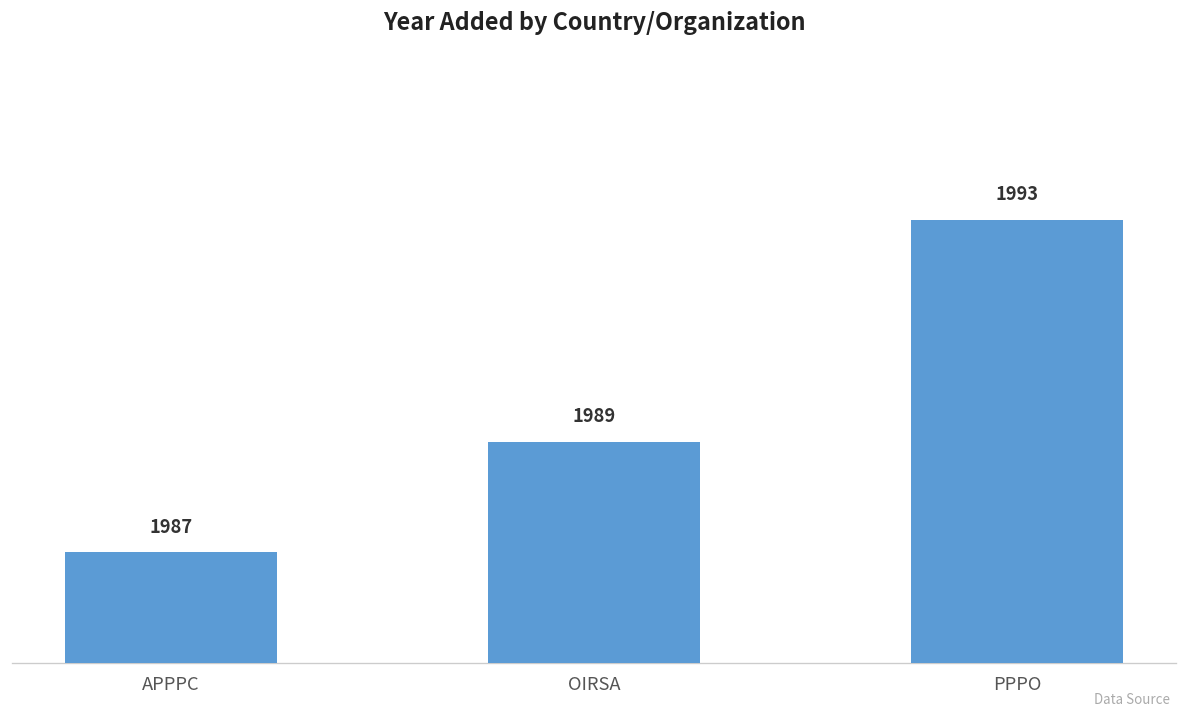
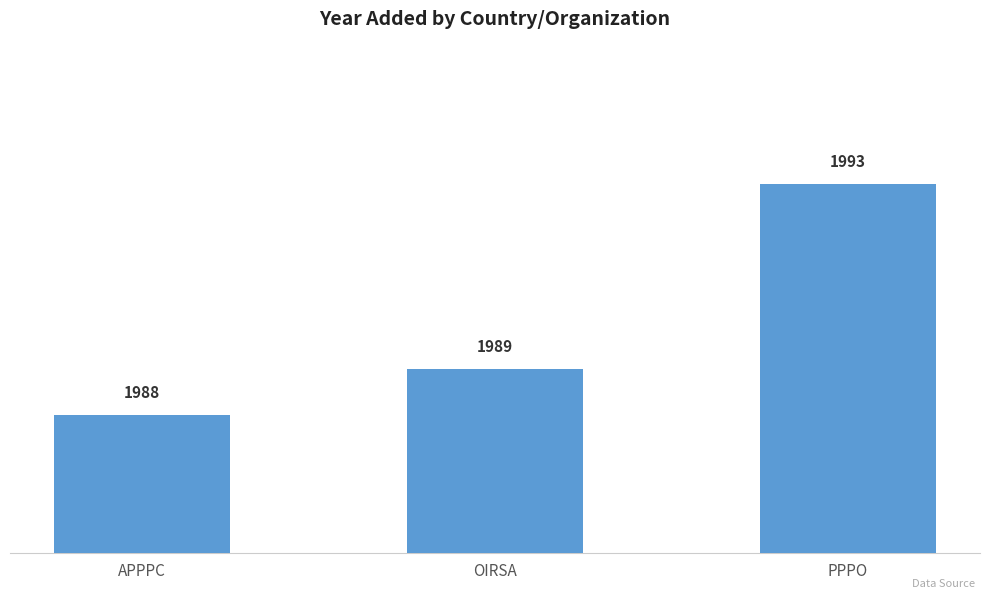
APPPC: 1987 -> 1988
